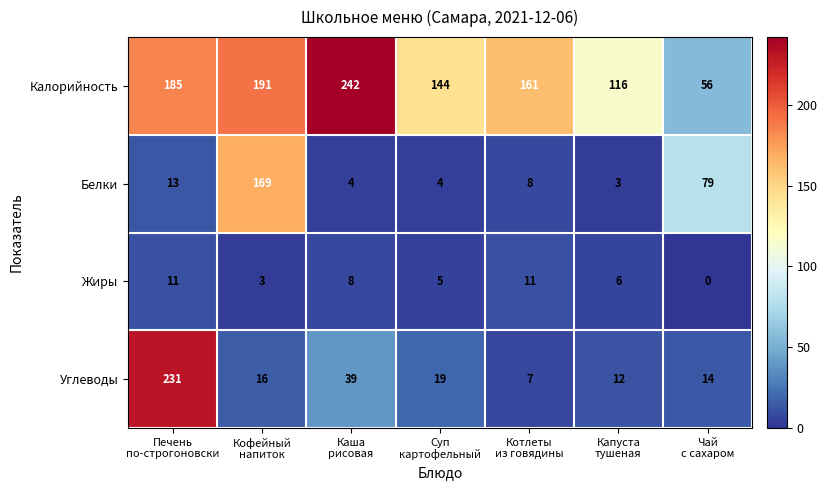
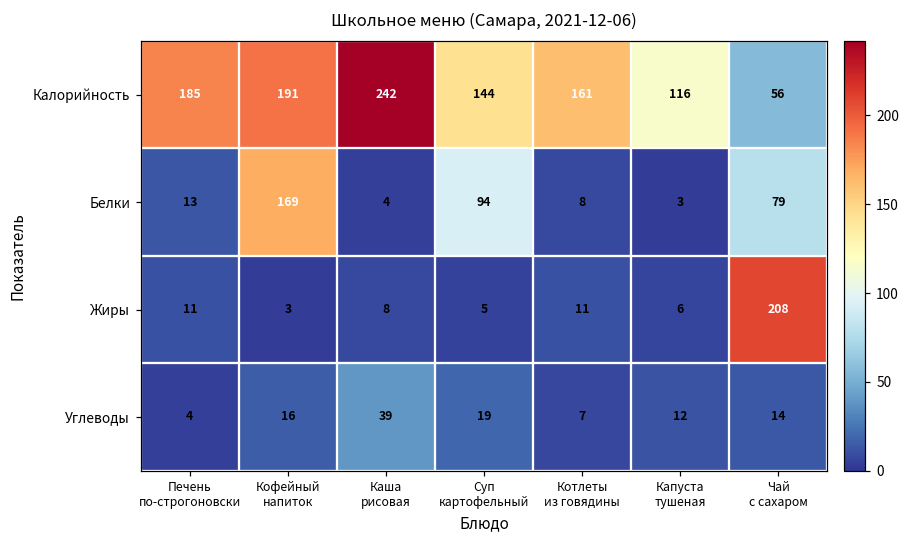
Белки, Суп картофельный: 4 -> 94
Жиры, Чай с сахаром: 0 -> 208
Углеводы, Печень по-строгоновски: 231 -> 4
